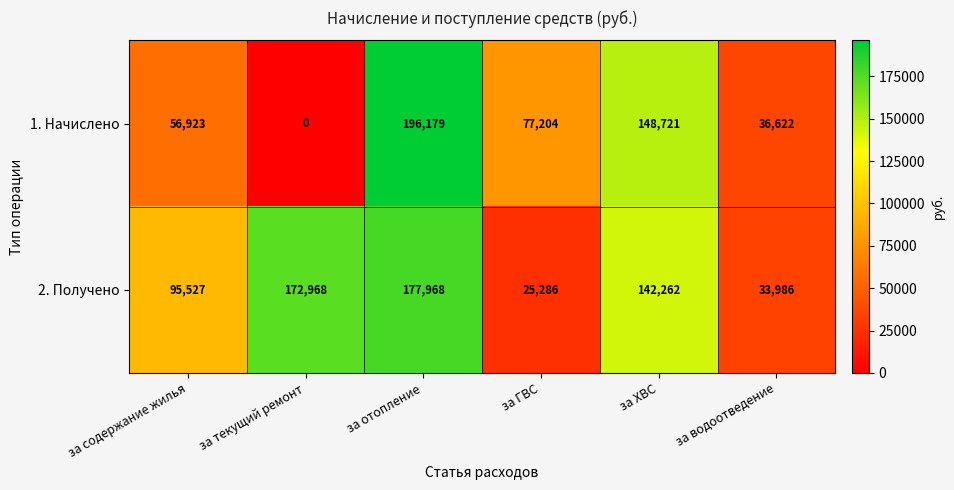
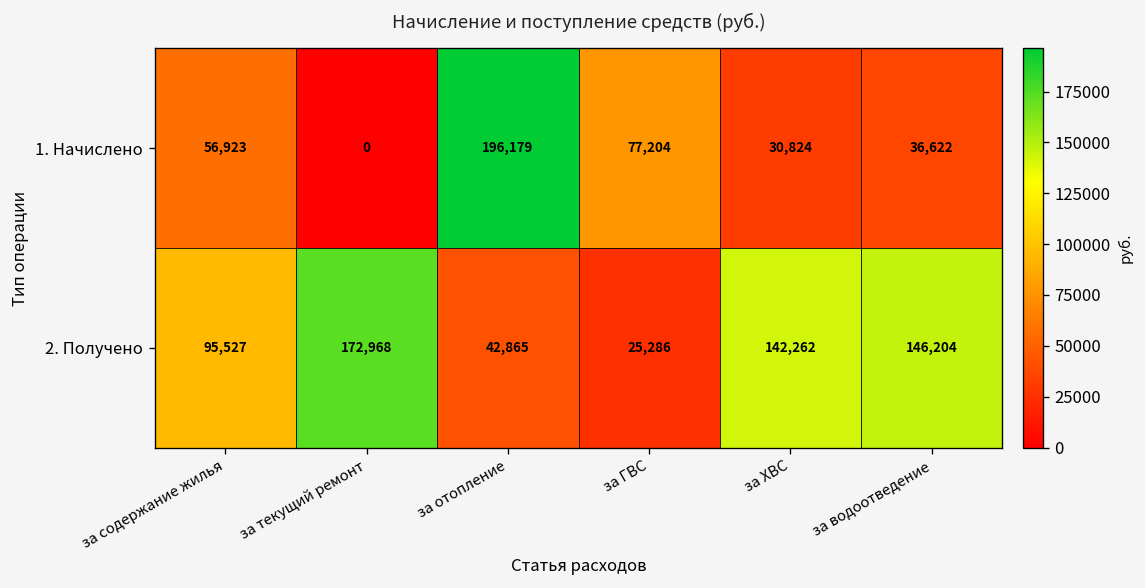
1. Начислено, за ХВС: 148,721 -> 30,824
2. Получено, за отопление: 177,968 -> 42,865
2. Получено, за водоотведение: 33,986 -> 146,204
